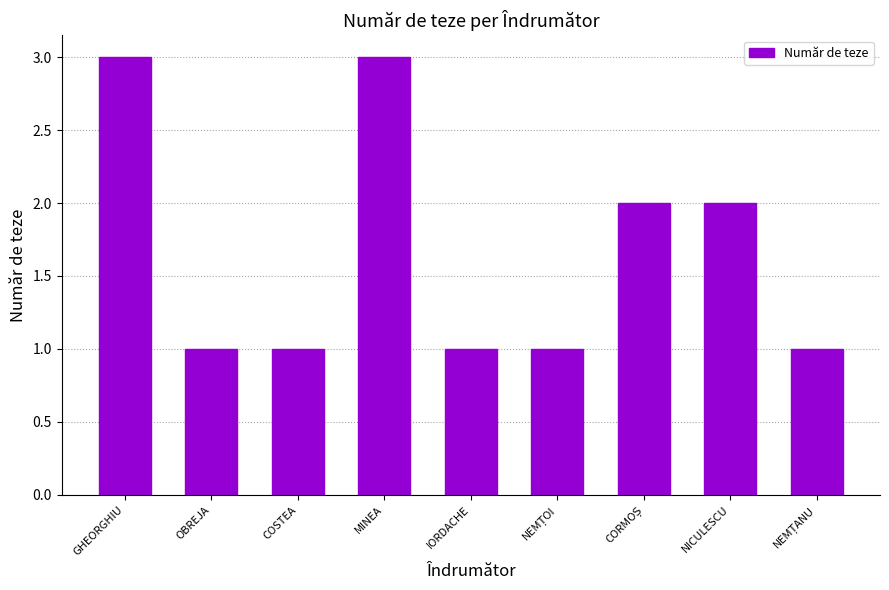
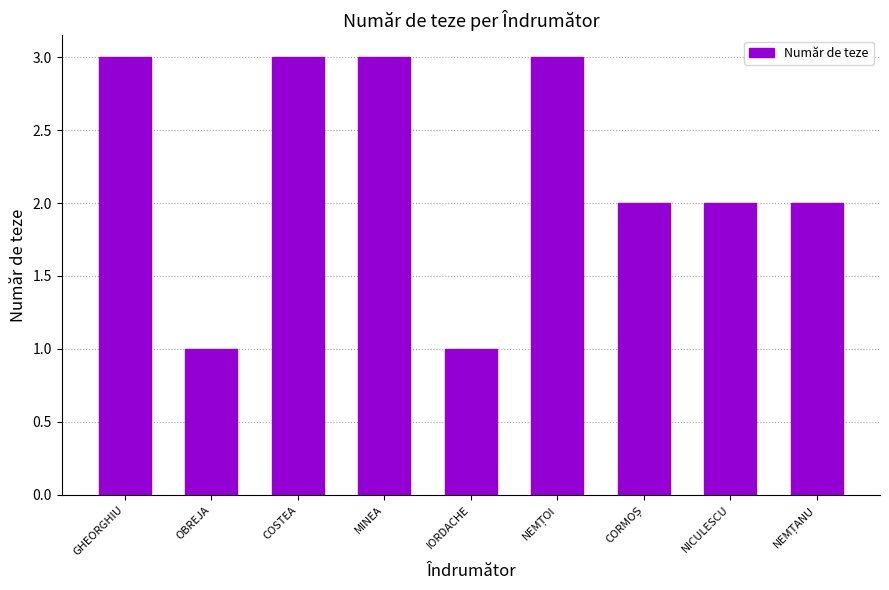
COSTEA: 1 -> 3
NEMȚOI: 1 -> 3
NEMȚANU: 1 -> 2
